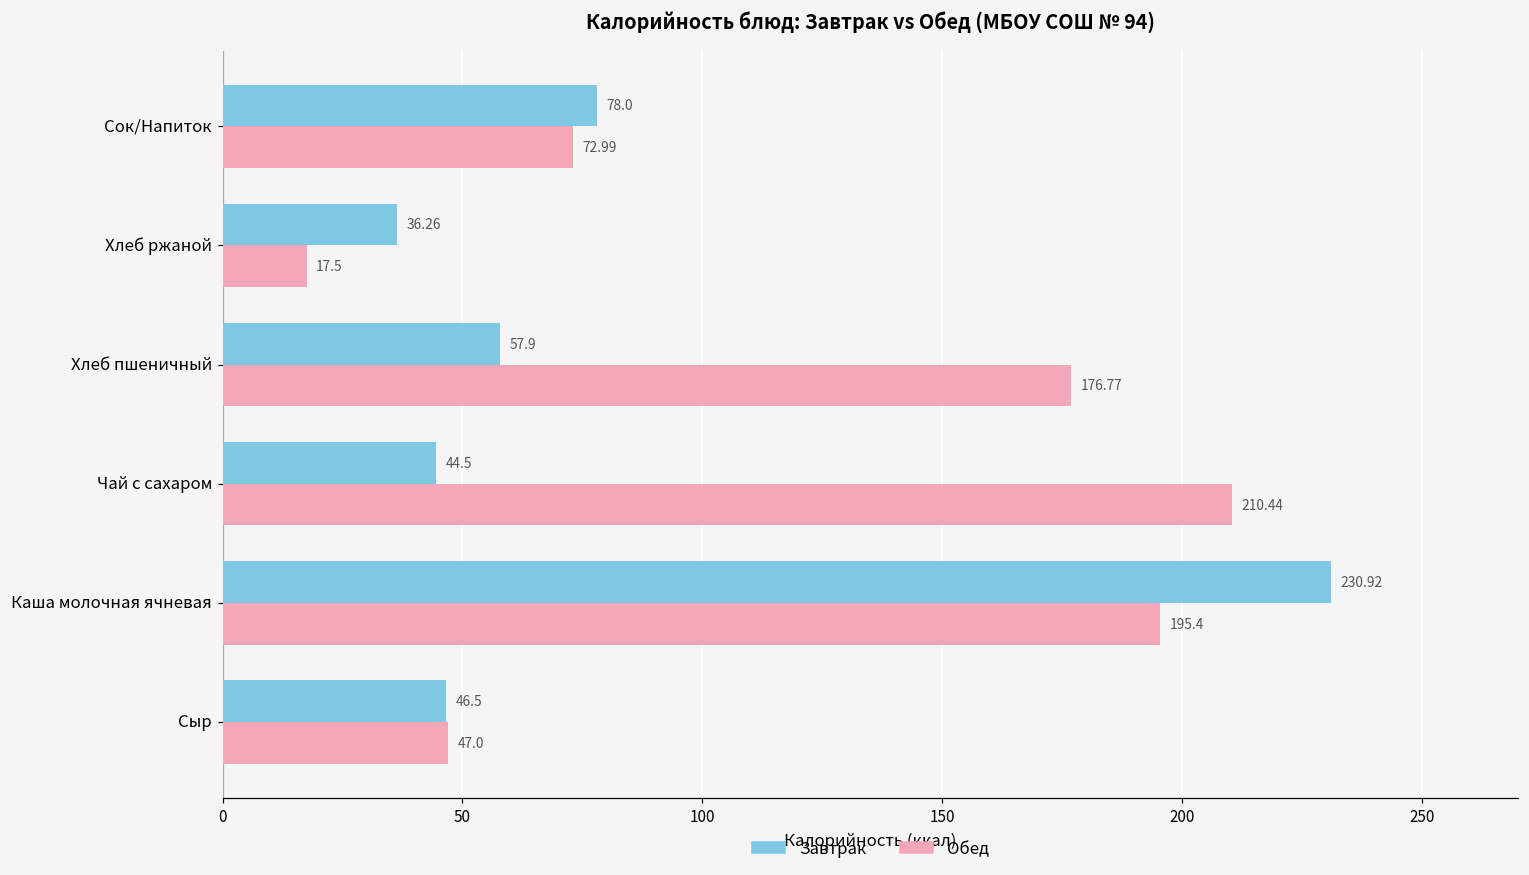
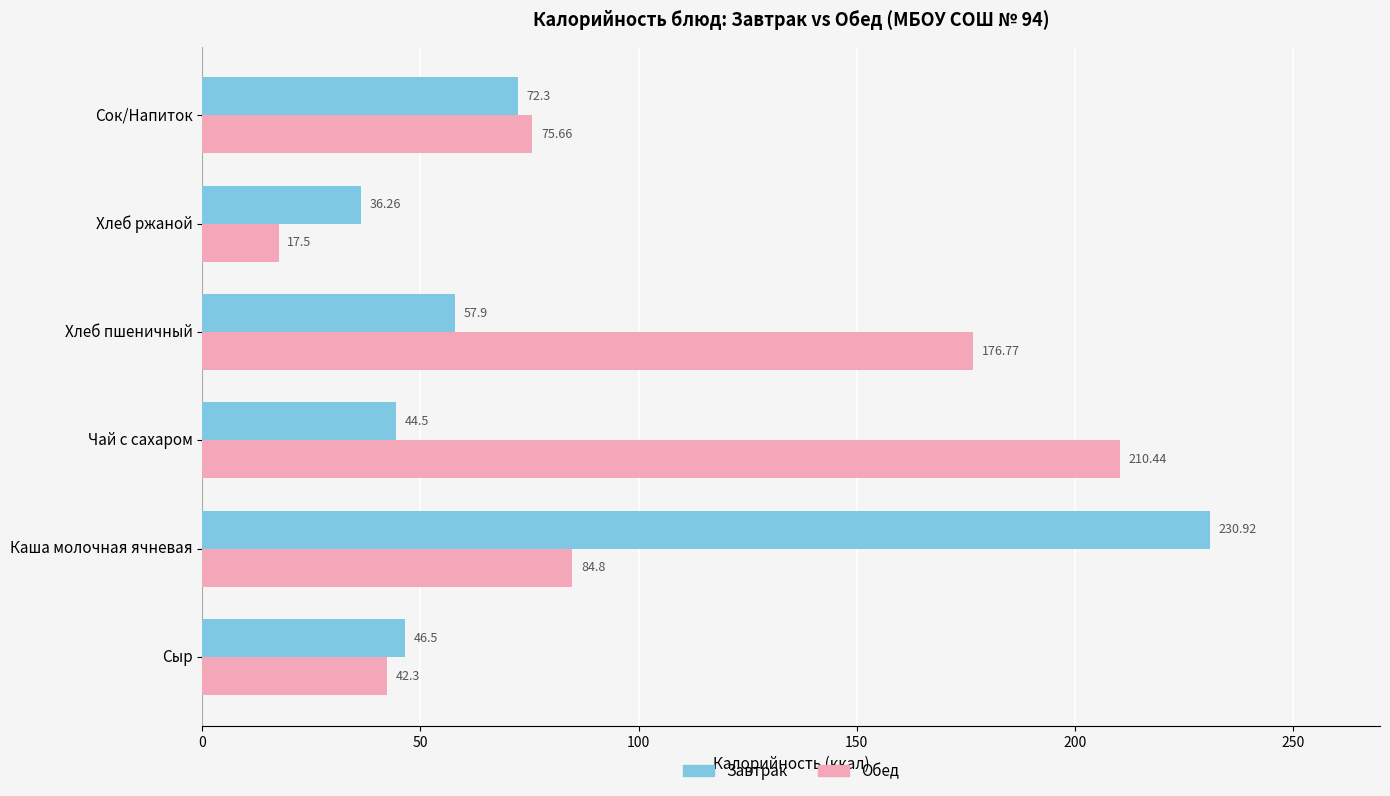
Завтрак, Сок/Напиток: 78.0 -> 72.3
Обед, Сок/Напиток: 72.99 -> 75.66
Обед, Каша молочная ячневая: 195.4 -> 84.8
Обед, Сыр: 47.0 -> 42.3
